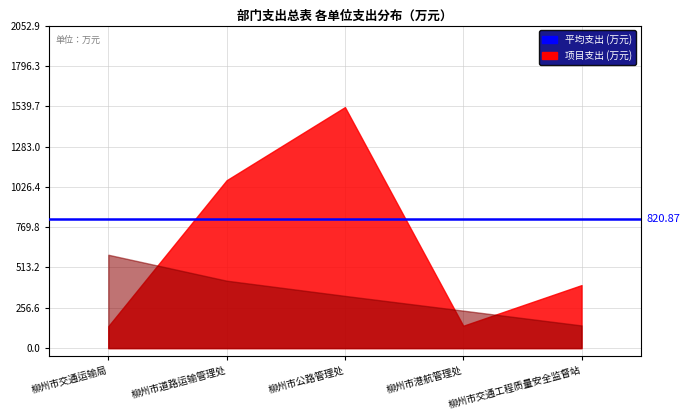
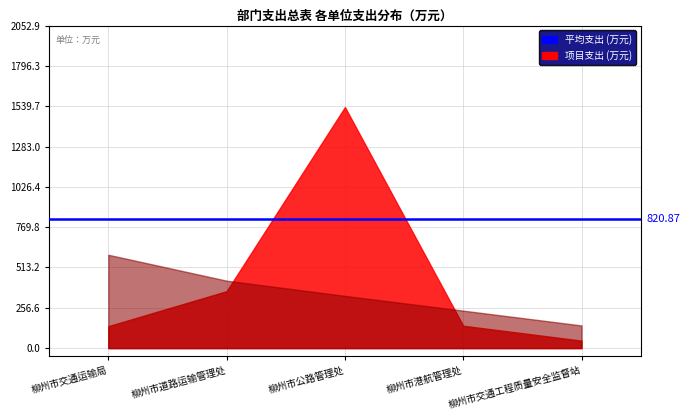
项目支出 (万元), 柳州市道路运输管理处: 1070 -> 360
项目支出 (万元), 柳州市交通工程质量安全监督站: 400 -> 50
